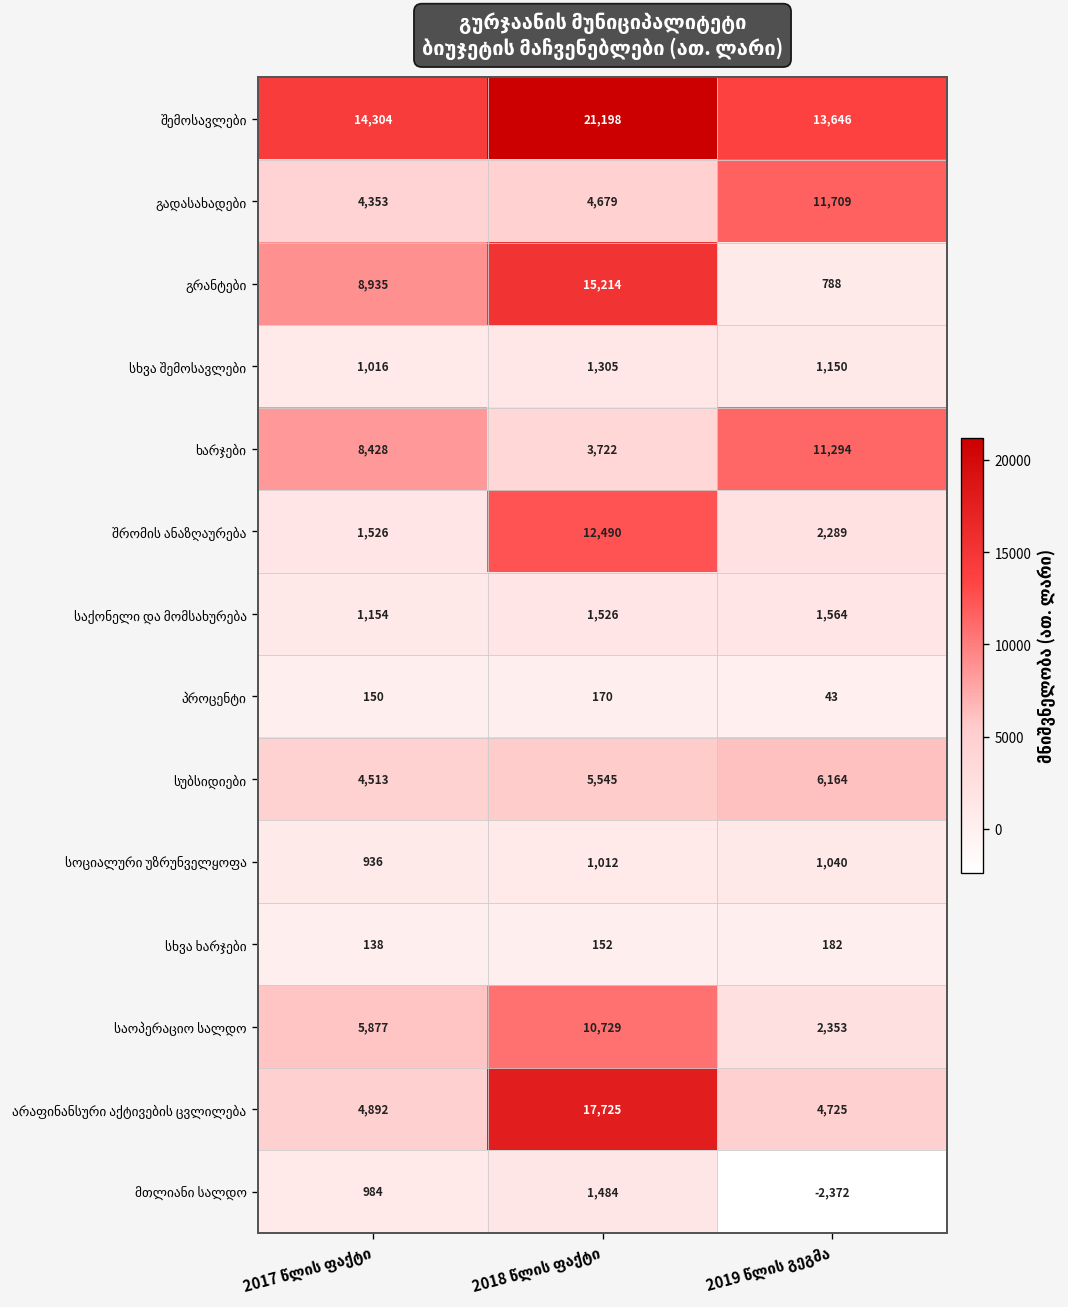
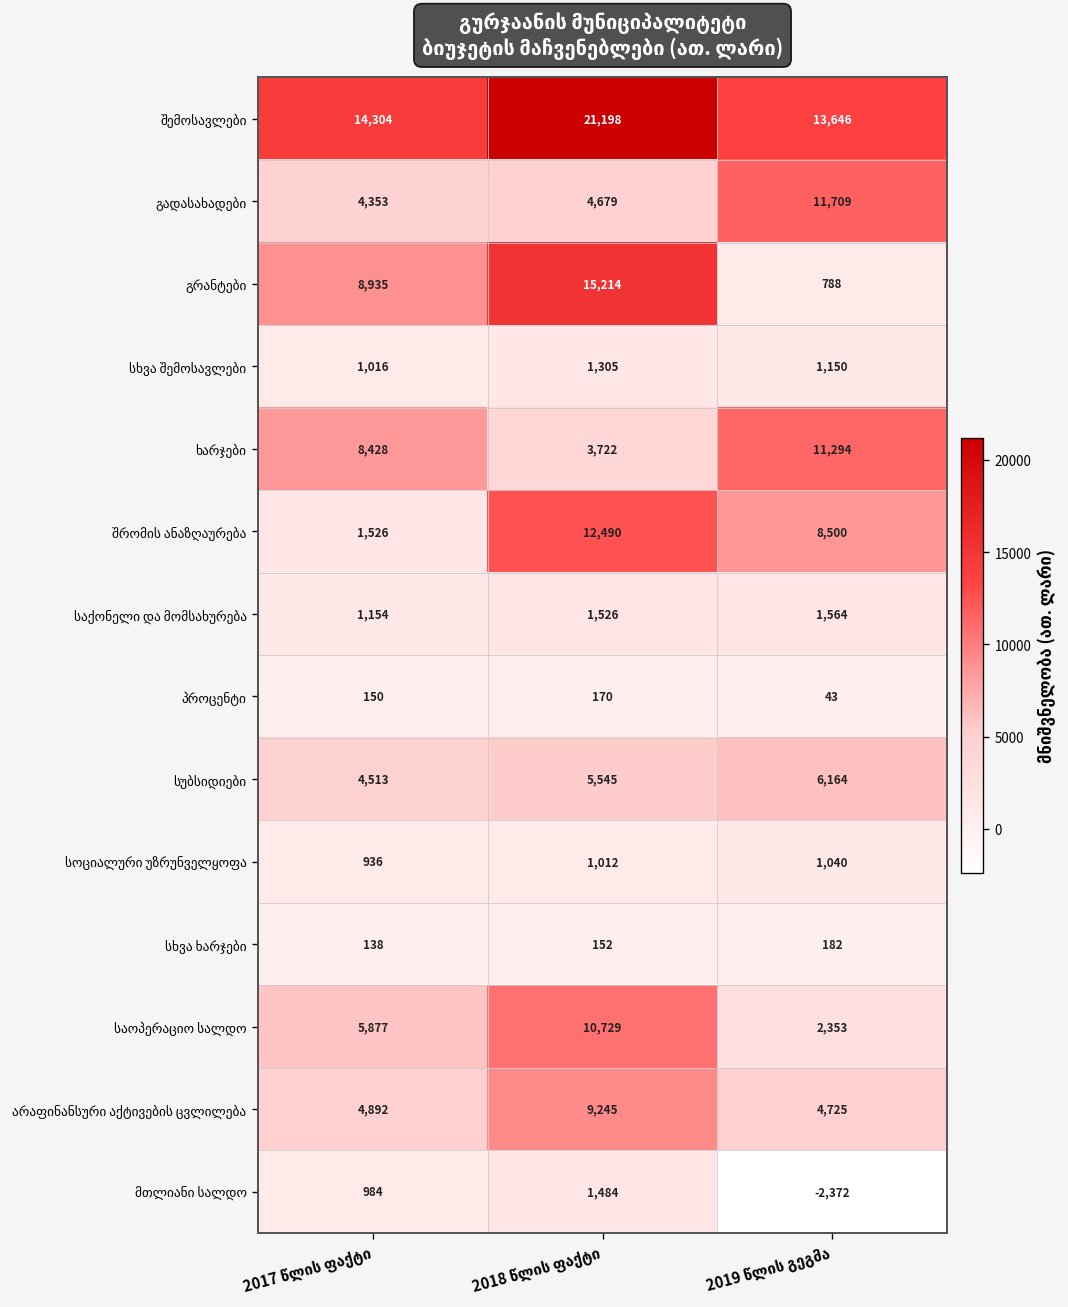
შრომის ანაზღაურება, 2019 წლის გეგმა: 2,289 -> 8,500
არაფინანსური აქტივების ცვლილება, 2018 წლის ფაქტი: 17,725 -> 9,245
